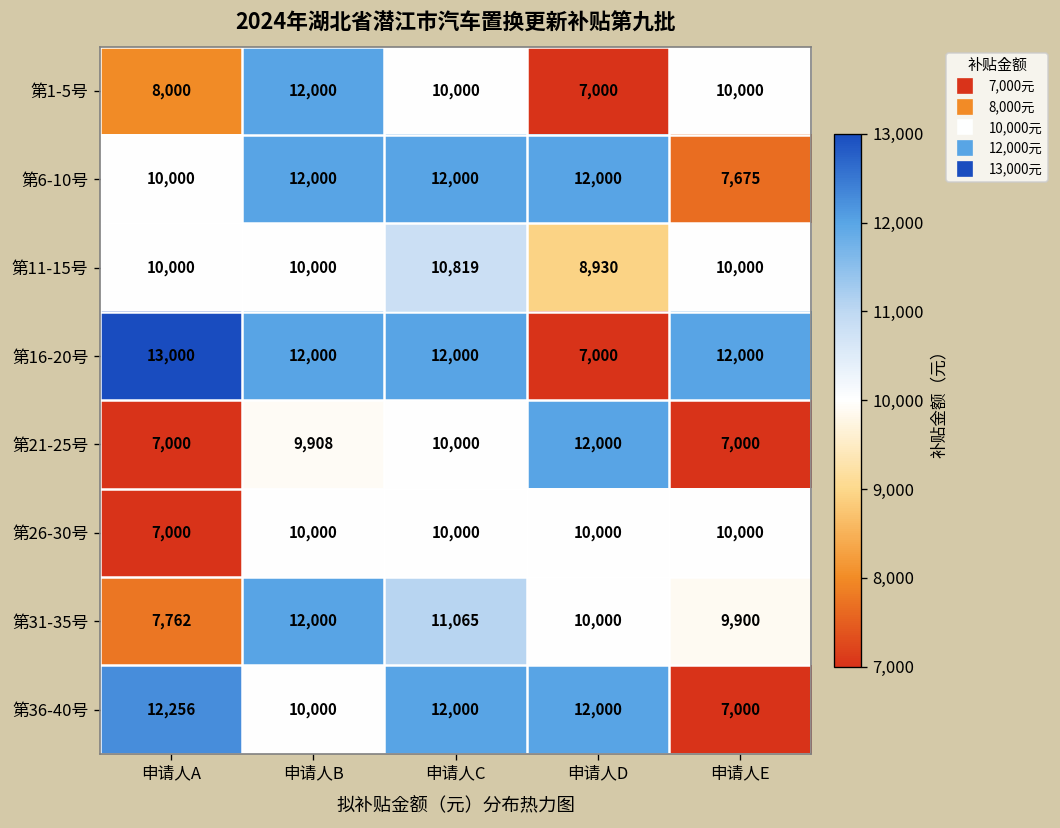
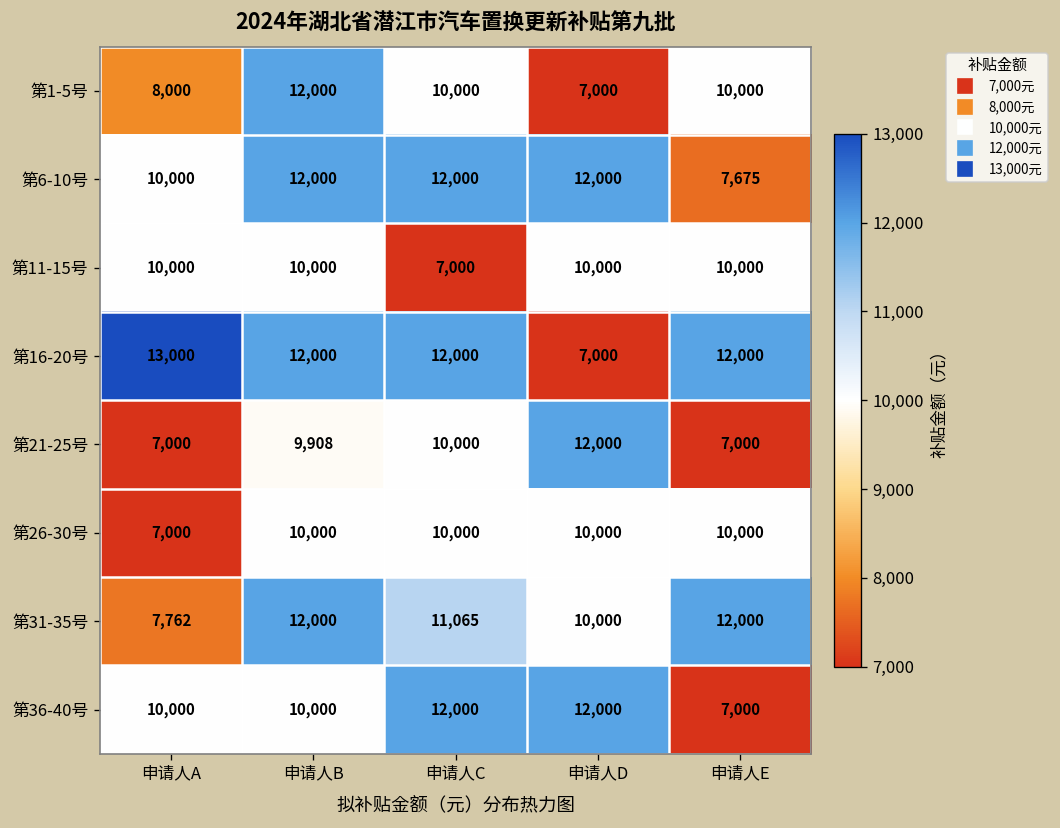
第11-15号, 申请人C: 10,819 -> 7,000
第11-15号, 申请人D: 8,930 -> 10,000
第31-35号, 申请人E: 9,900 -> 12,000
第36-40号, 申请人A: 12,256 -> 10,000
